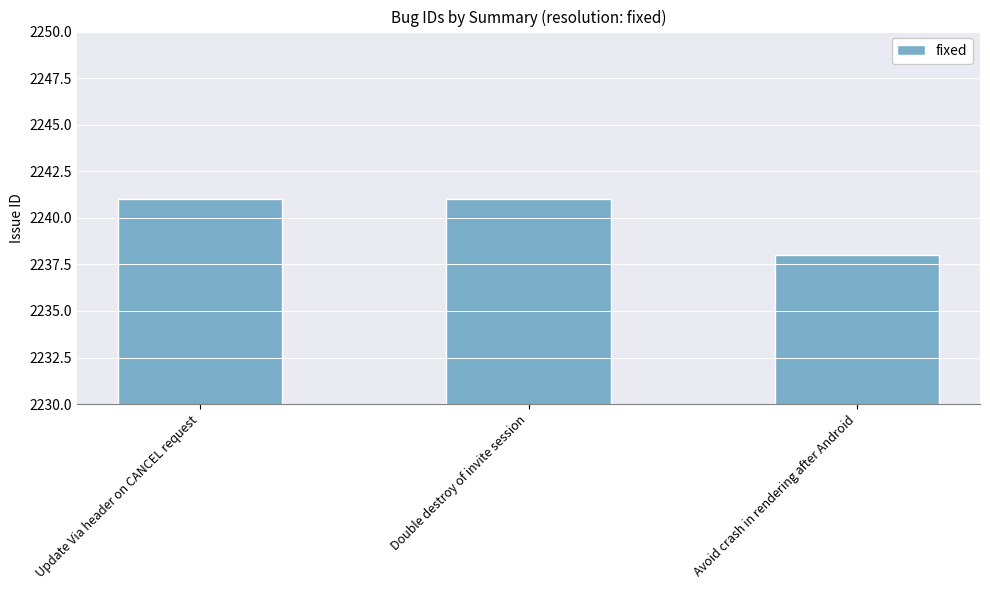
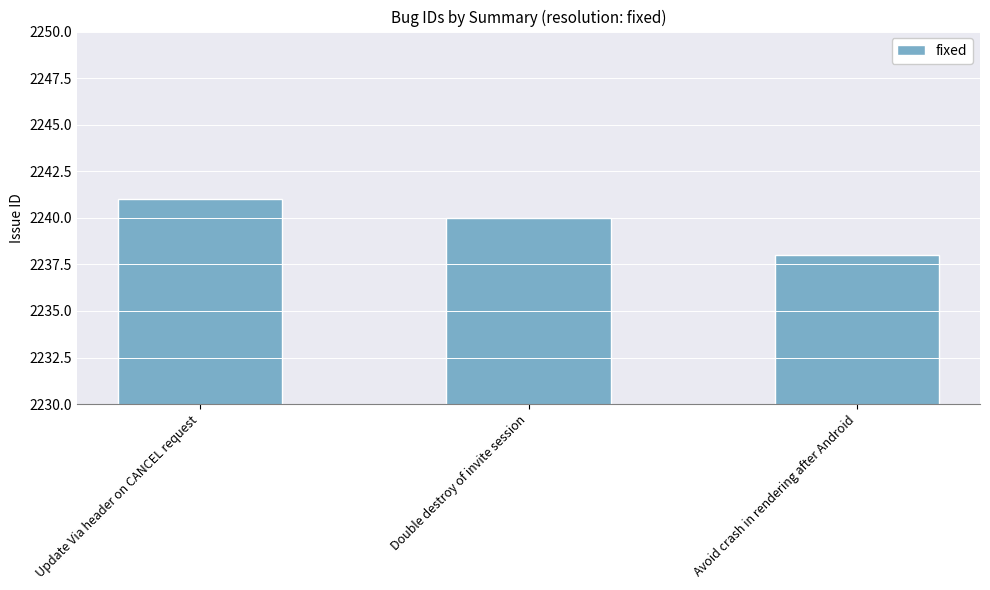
Double destroy of invite session: 2241 -> 2240
